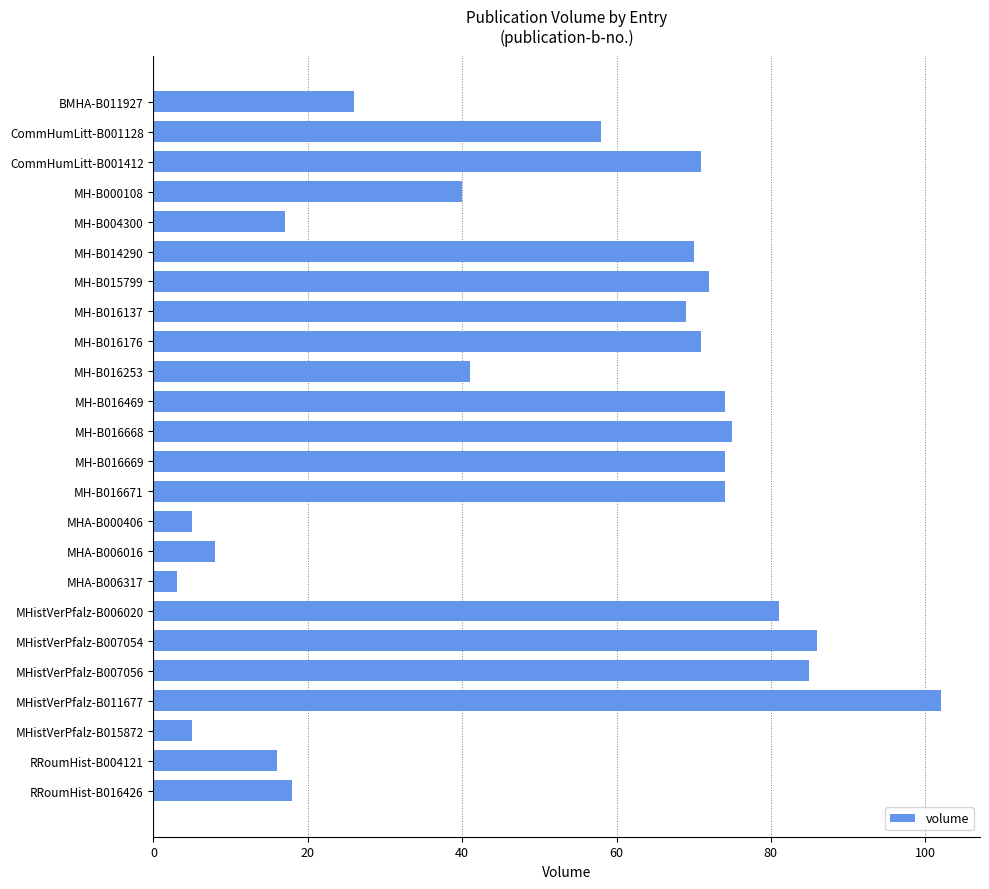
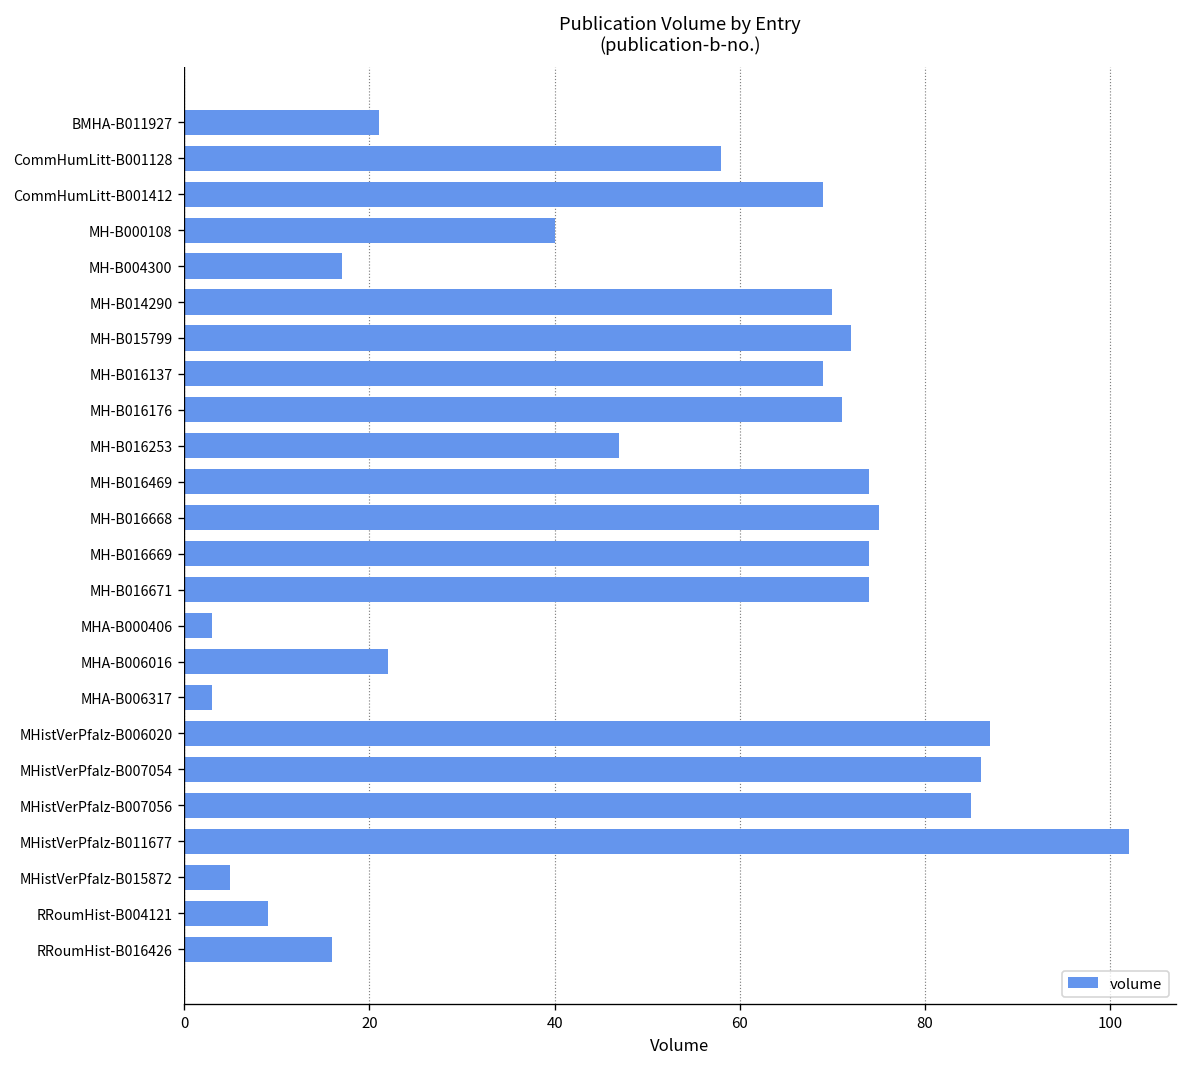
BMHA-B011927: 26 -> 21
CommHumLitt-B001412: 71 -> 69
MH-B016253: 41 -> 47
MHA-B000406: 5 -> 3
MHA-B006016: 8 -> 22
MHistVerPfalz-B006020: 81 -> 87
RRoumHist-B004121: 16 -> 9
RRoumHist-B016426: 18 -> 16
